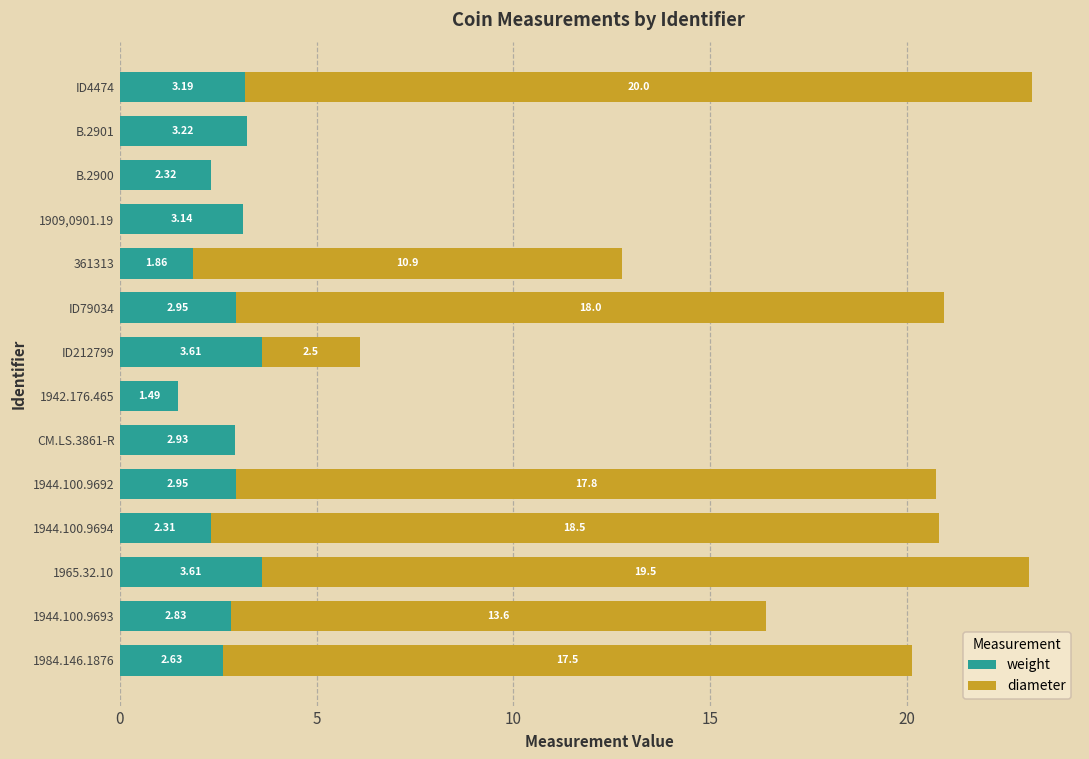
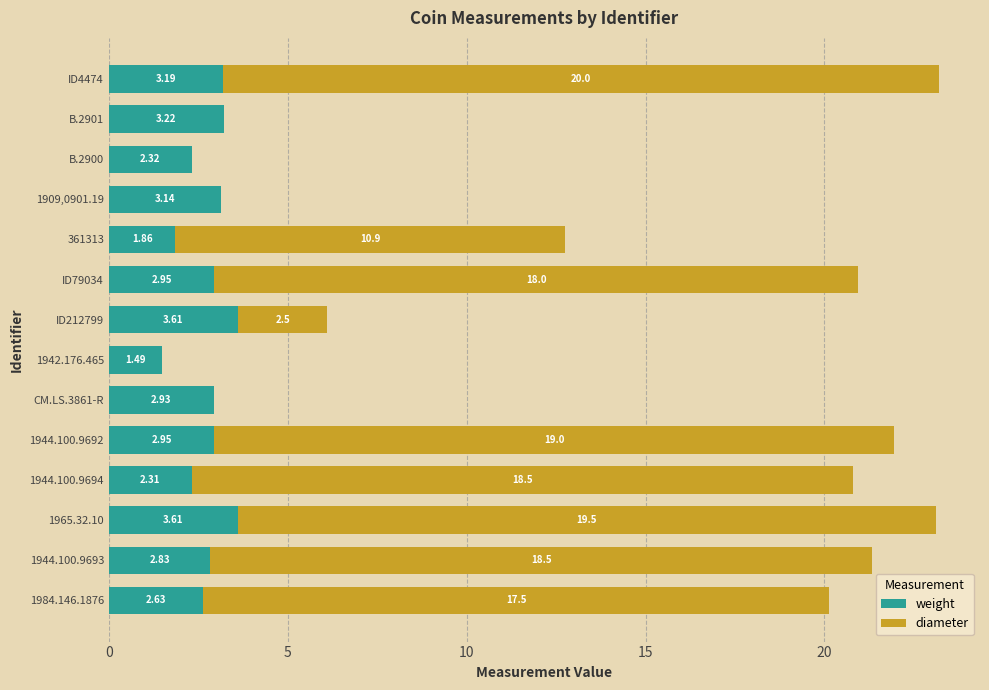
diameter, 1944.100.9692: 17.8 -> 19.0
diameter, 1944.100.9693: 13.6 -> 18.5
